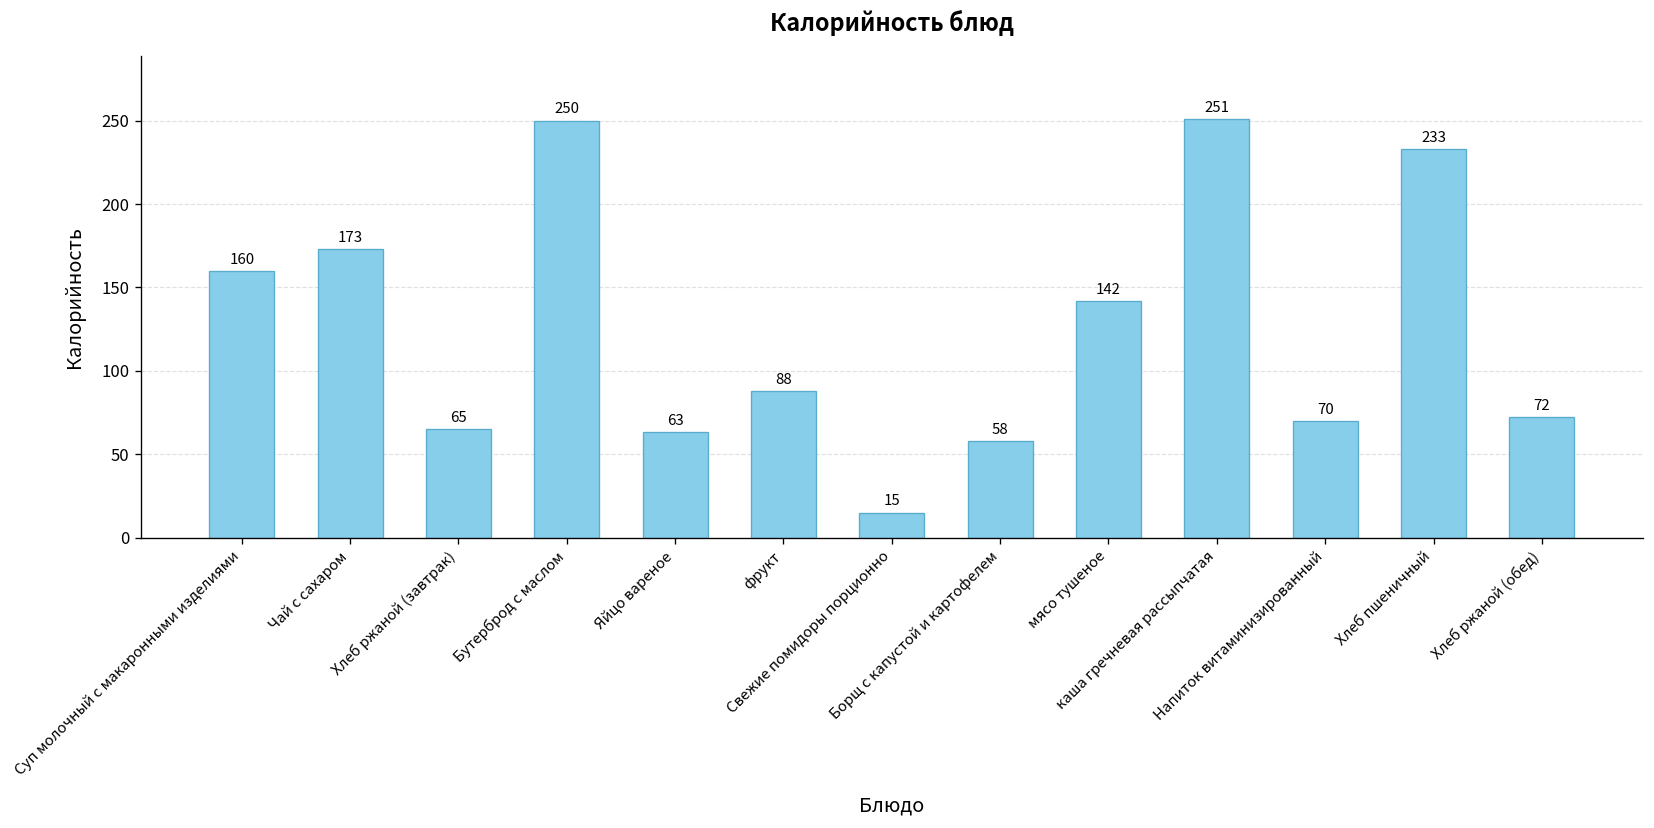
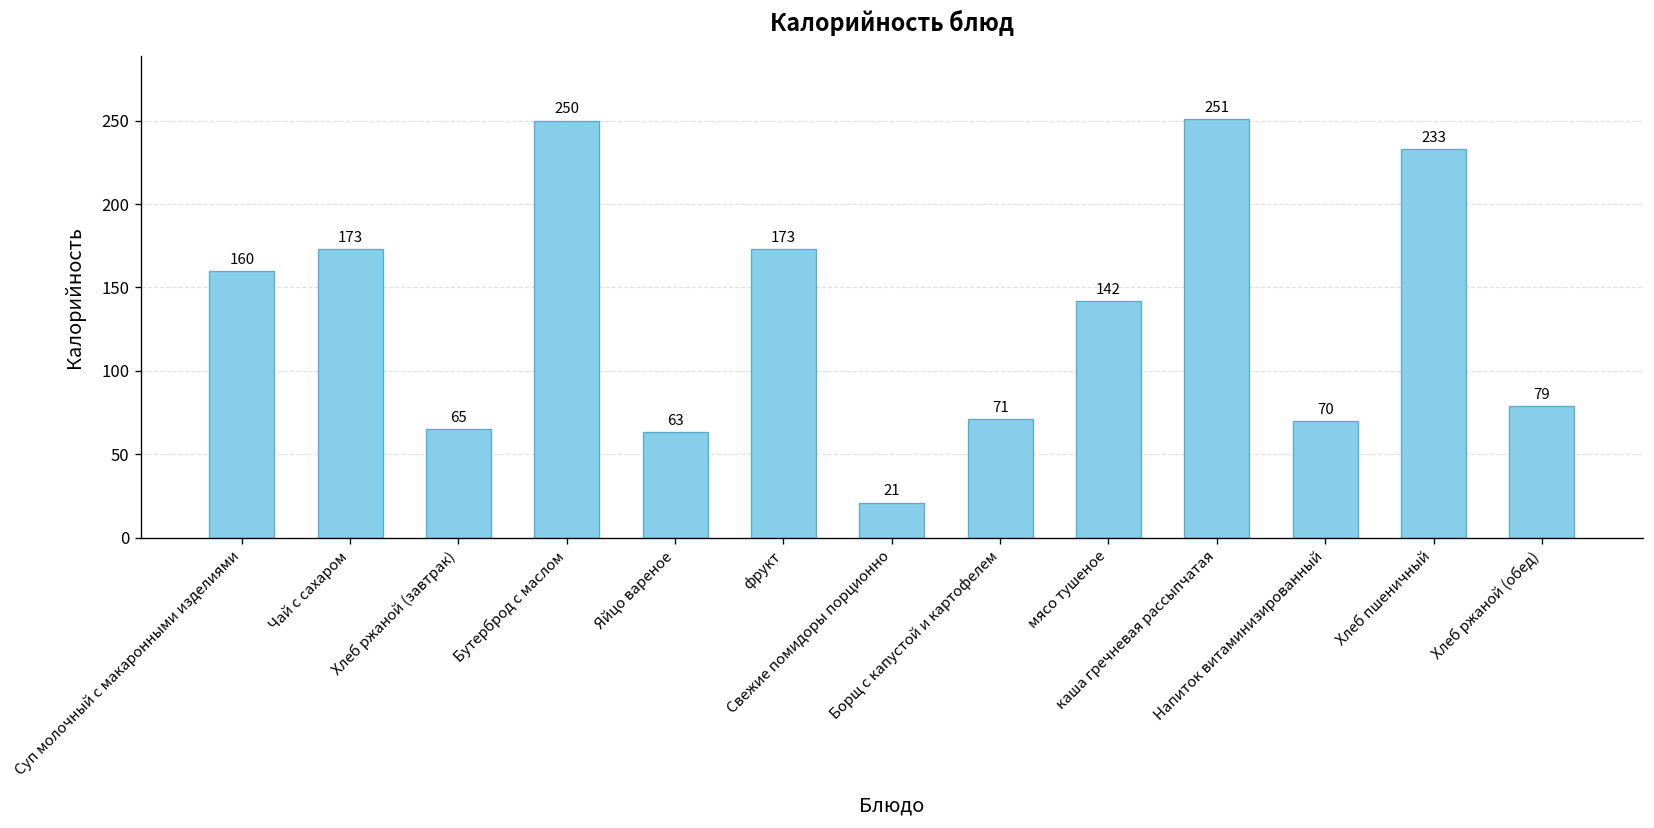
фрукт: 88 -> 173
Свежие помидоры порционно: 15 -> 21
Борщ с капустой и картофелем: 58 -> 71
Хлеб ржаной (обед): 72 -> 79
